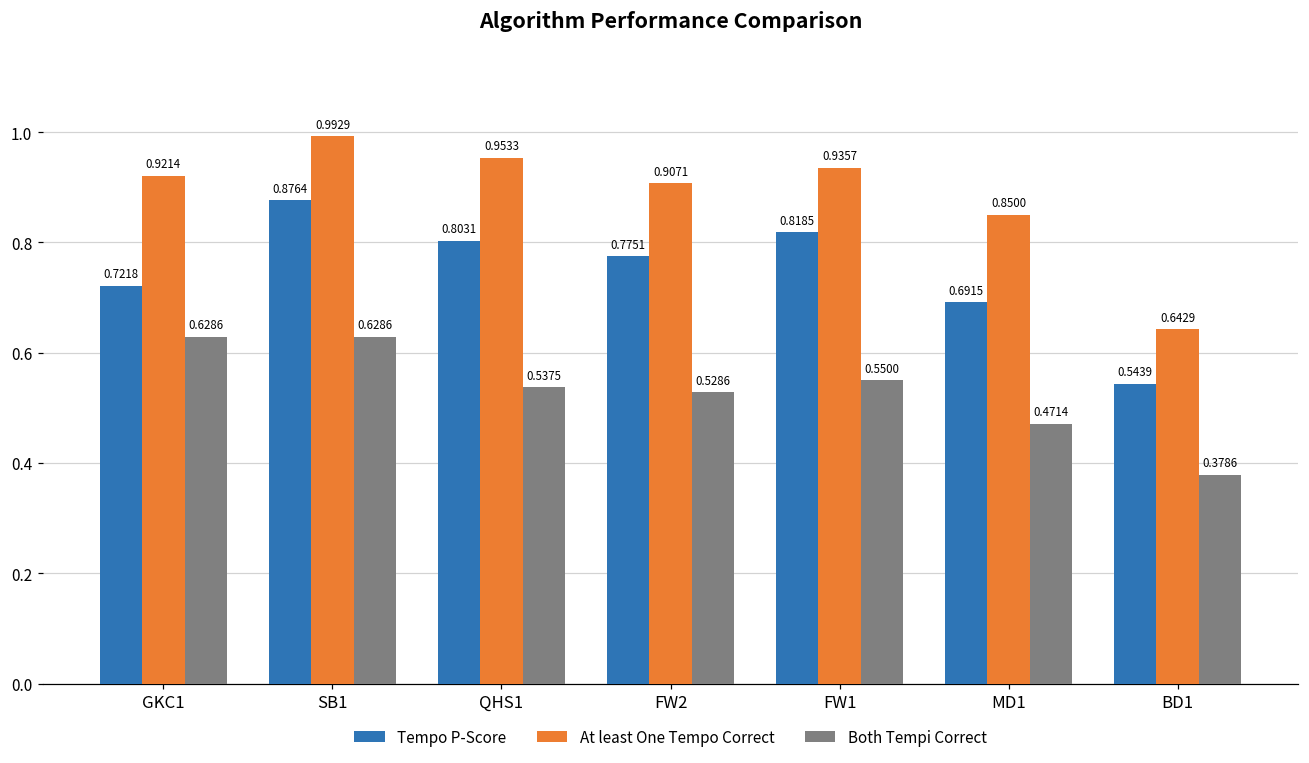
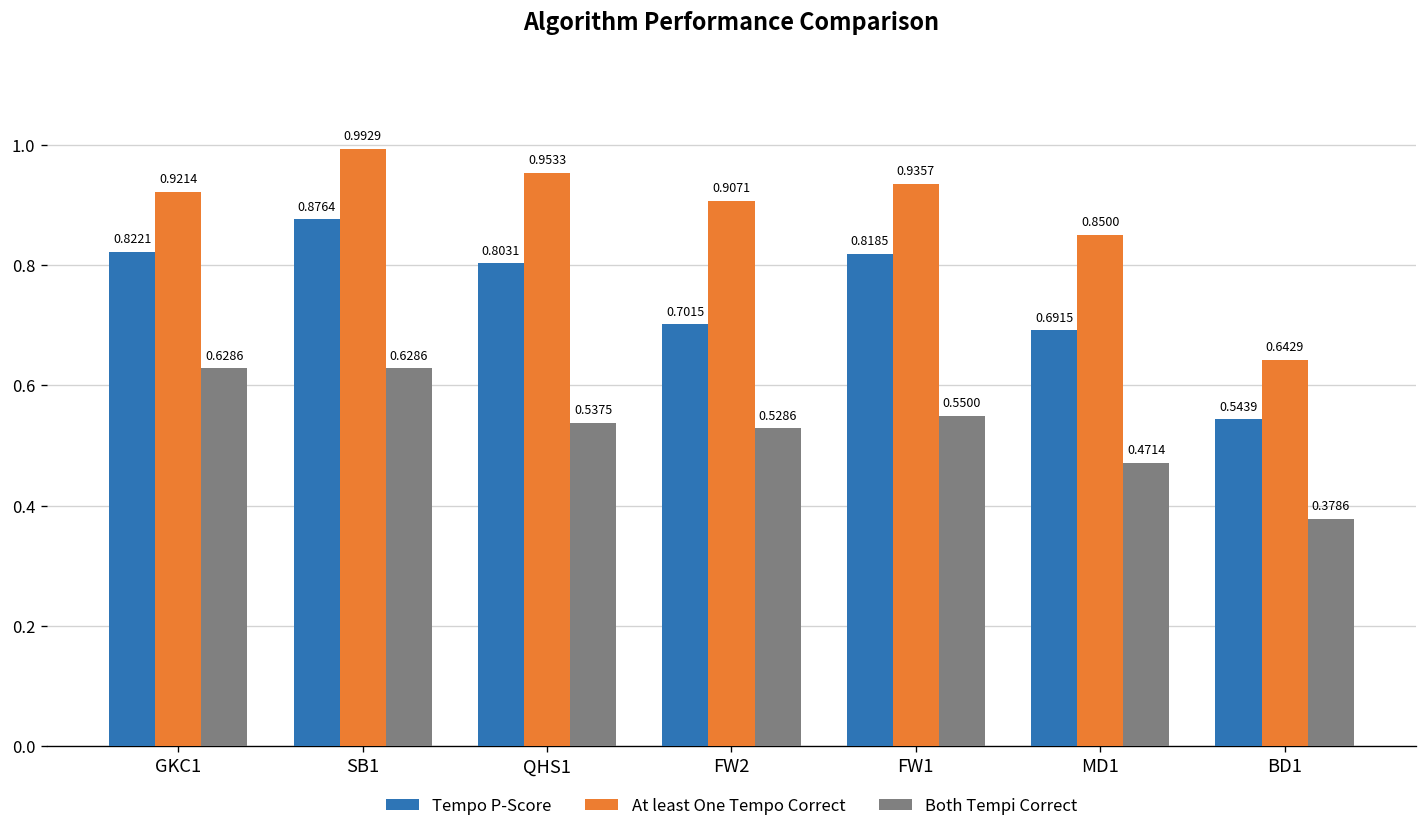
Tempo P-Score, GKC1: 0.7218 -> 0.8221
Tempo P-Score, FW2: 0.7751 -> 0.7015
